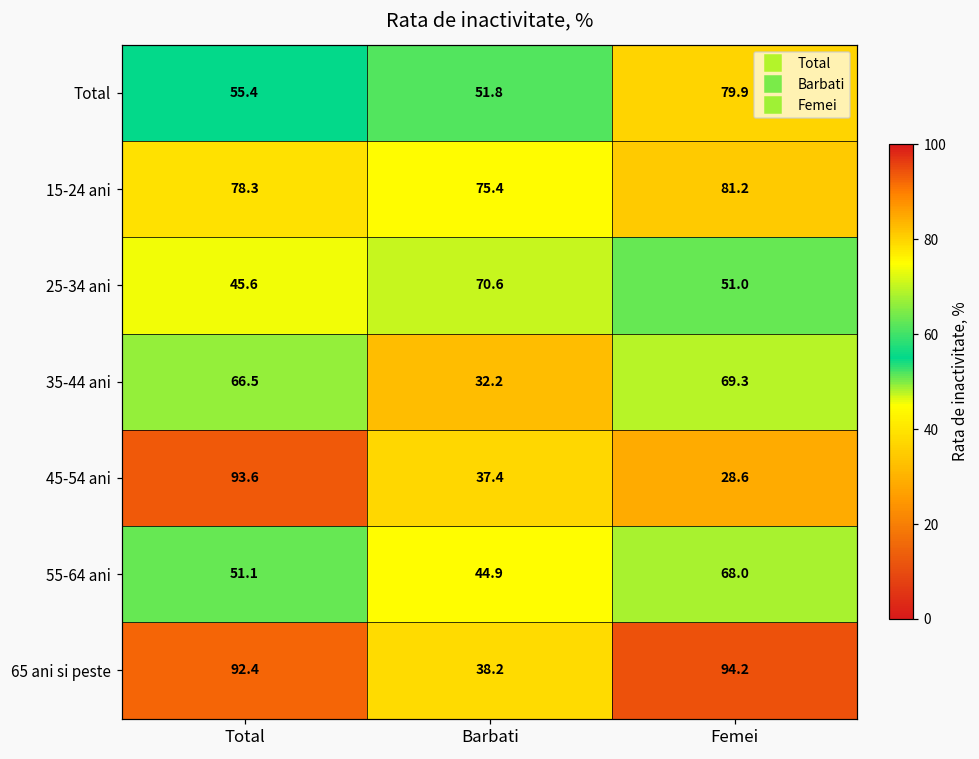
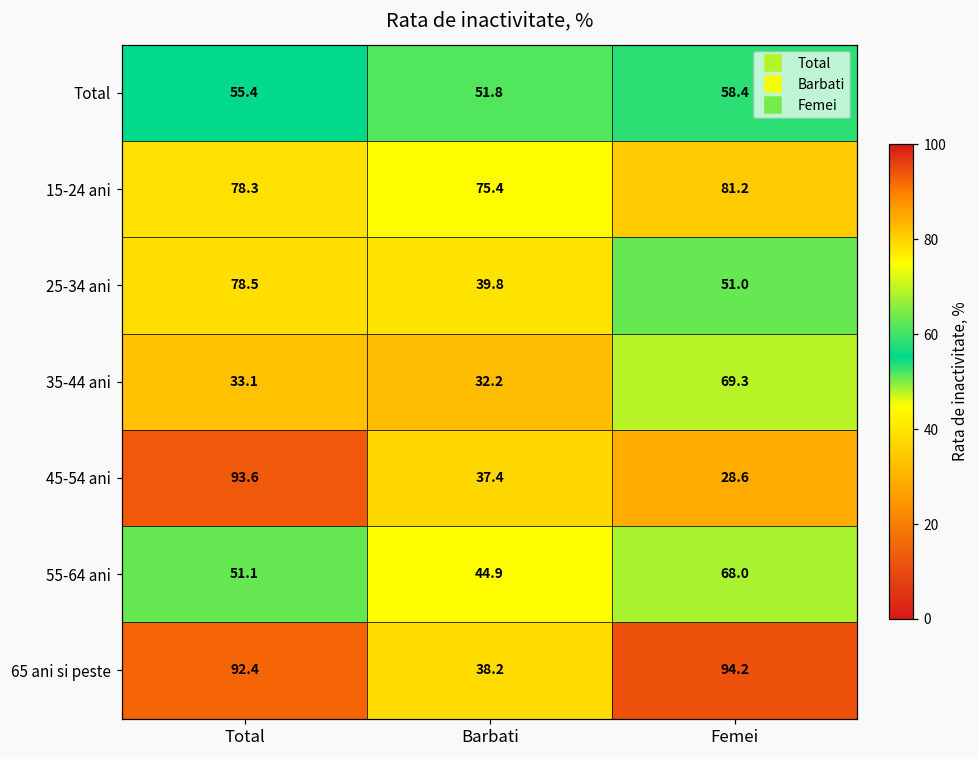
Total, Femei: 79.9 -> 58.4
25-34 ani, Total: 45.6 -> 78.5
25-34 ani, Barbati: 70.6 -> 39.8
35-44 ani, Total: 66.5 -> 33.1
